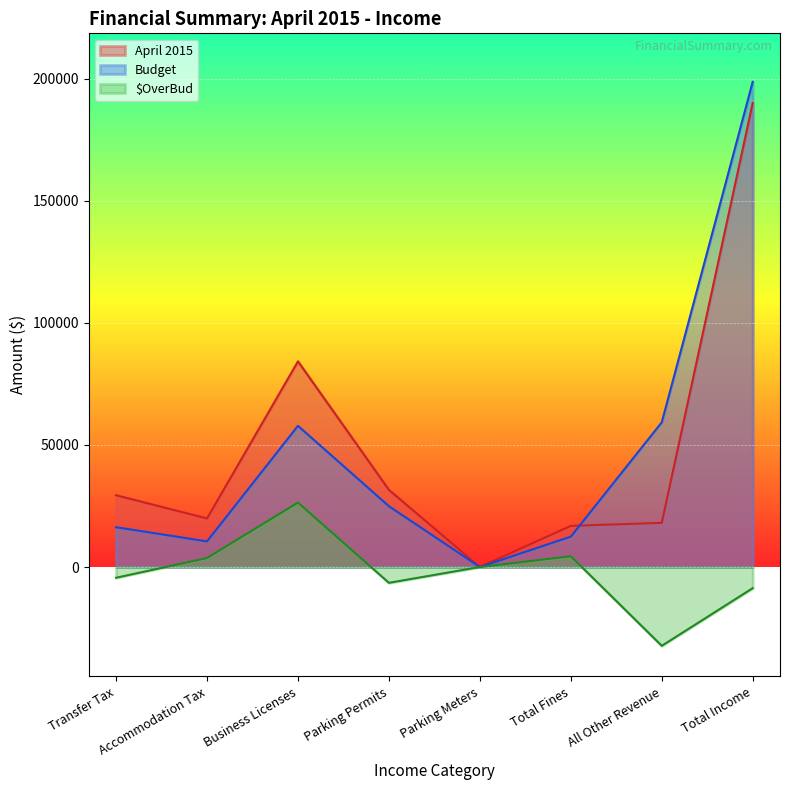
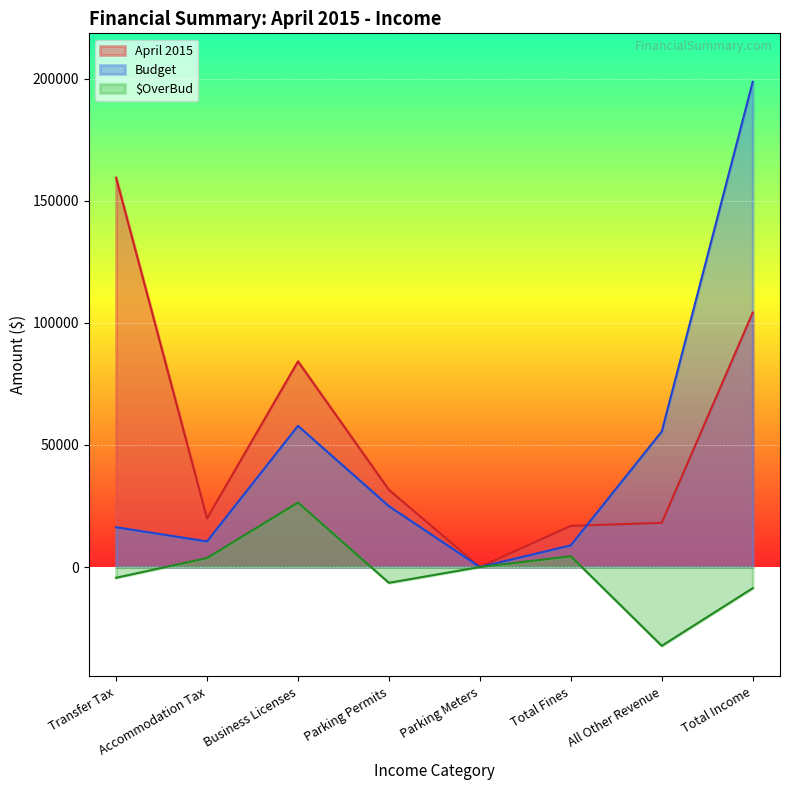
April 2015, Transfer Tax: 29000 -> 160000
Budget, Total Fines: 12000 -> 9000
Budget, All Other Revenue: 59000 -> 56000
April 2015, Total Income: 190000 -> 104000
